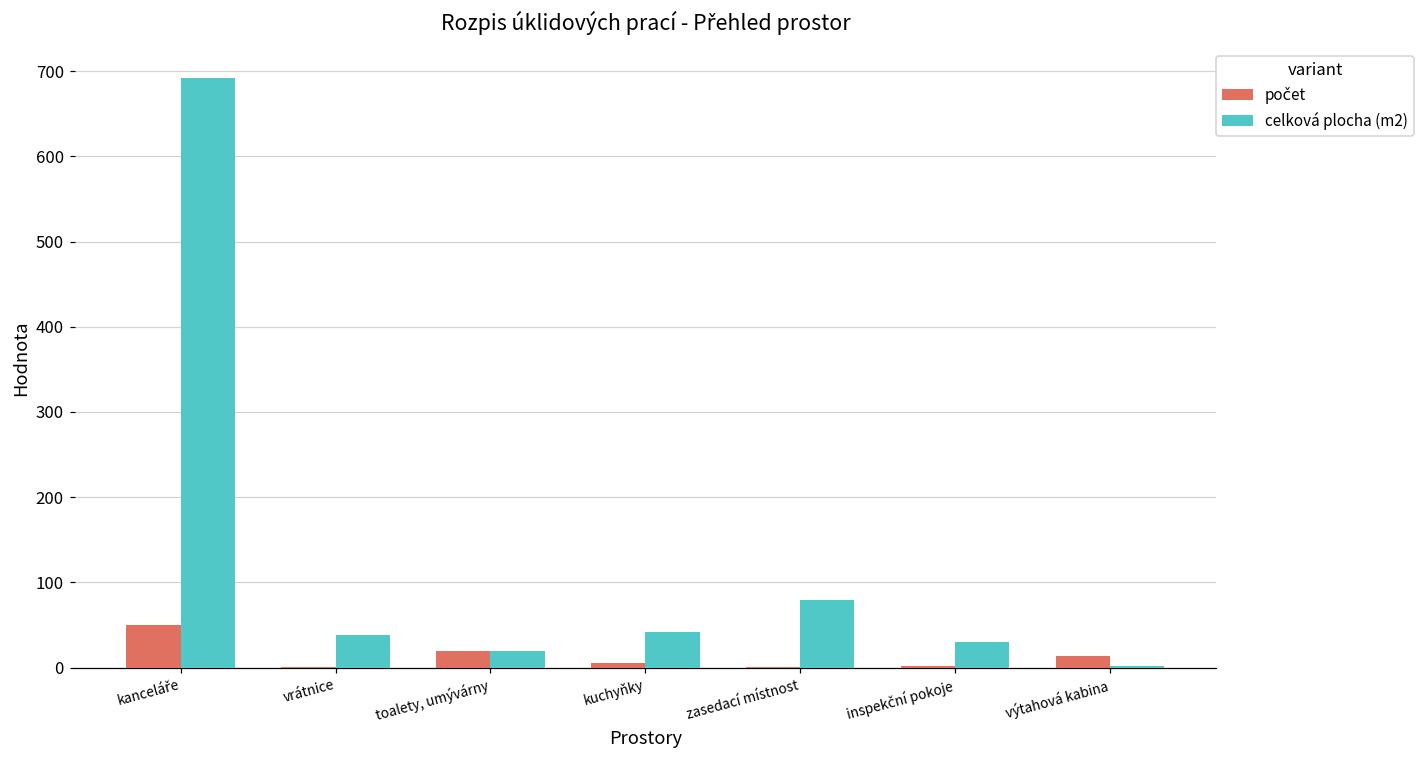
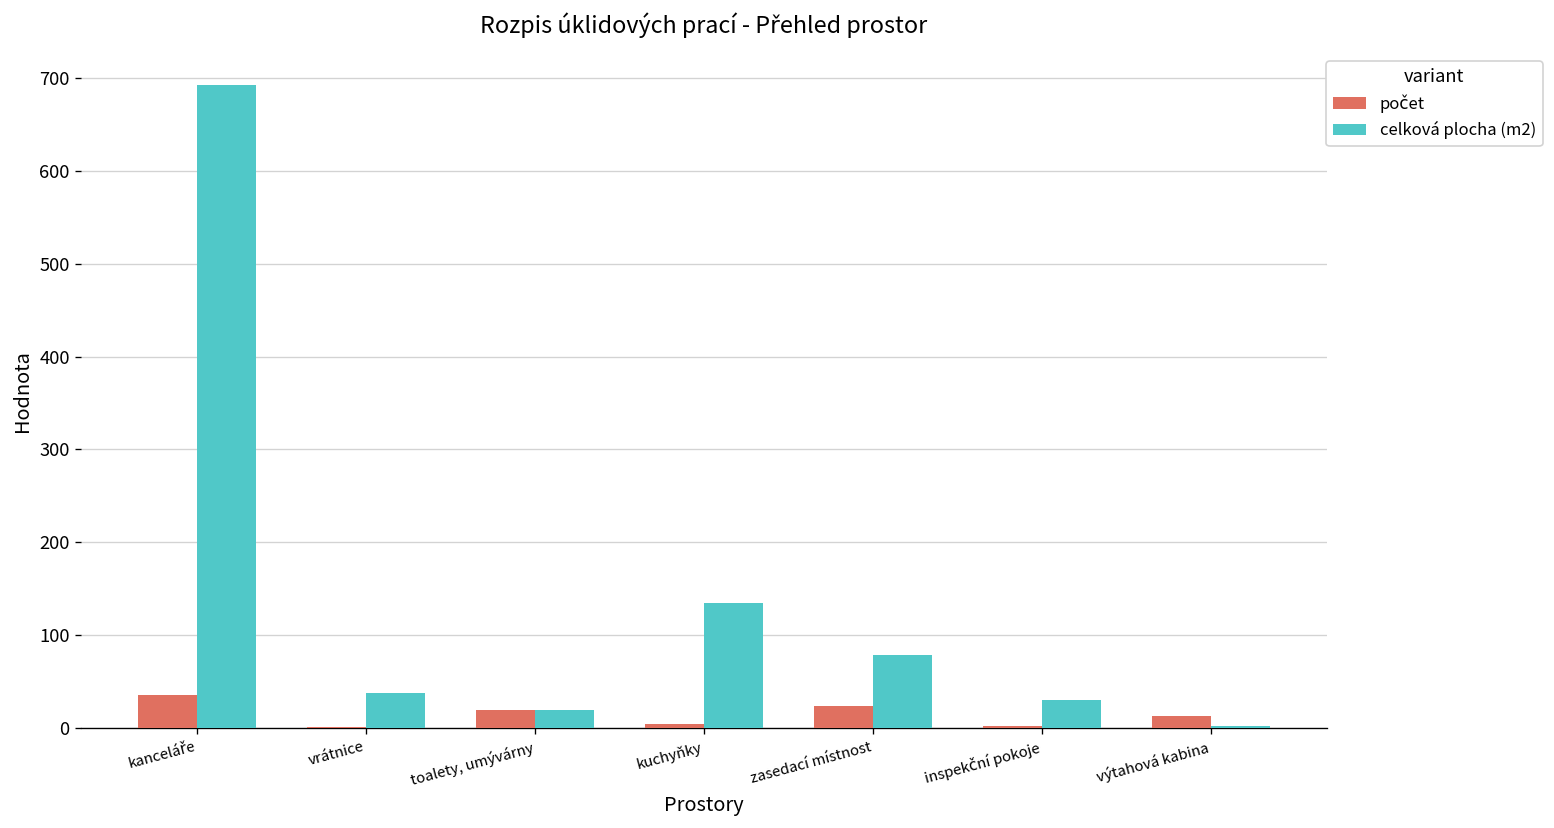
počet, kanceláře: 50 -> 40
celková plocha (m2), kuchyňky: 40 -> 140
počet, zasedací místnost: 0 -> 20
